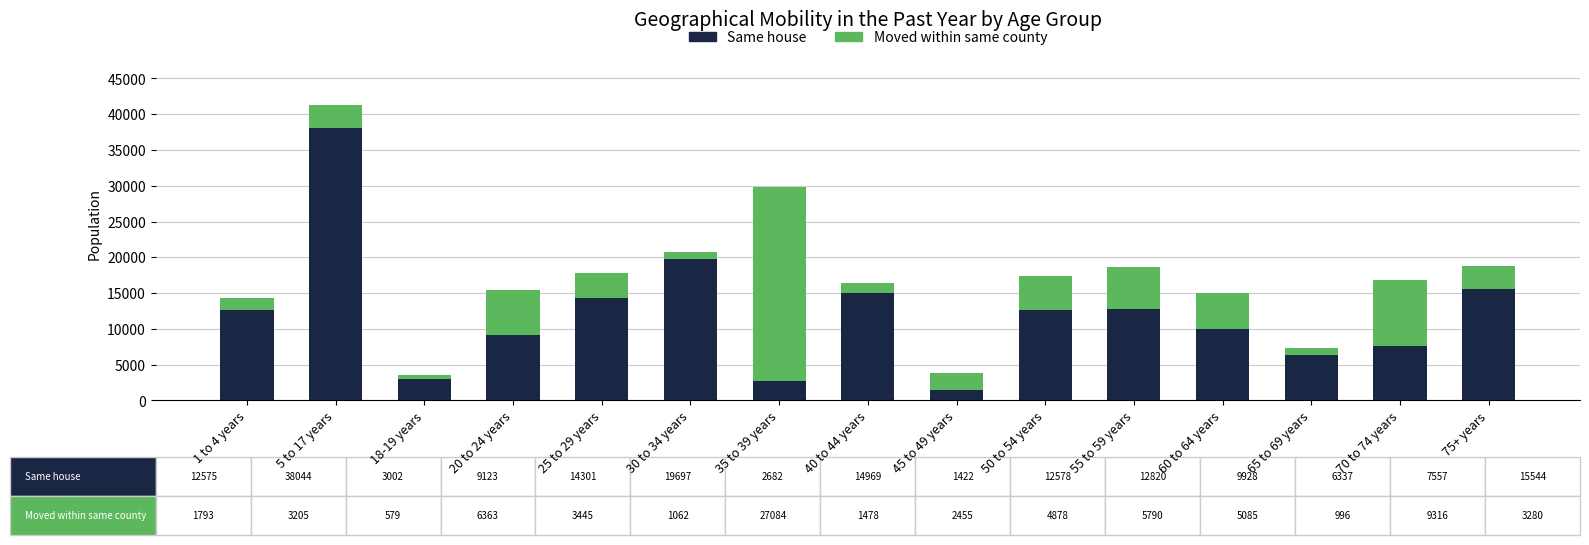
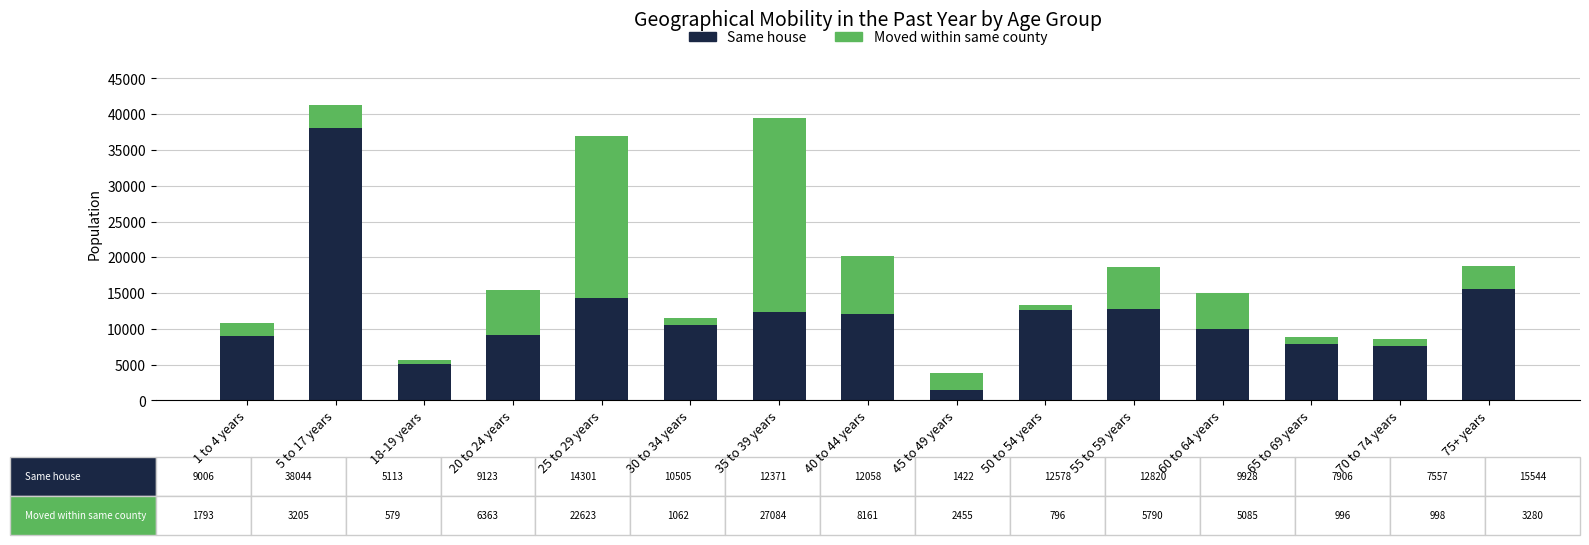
Same house, 1 to 4 years: 12575 -> 9006
Same house, 18-19 years: 3002 -> 5113
Moved within same county, 25 to 29 years: 3445 -> 22623
Same house, 30 to 34 years: 19697 -> 10505
Same house, 35 to 39 years: 2682 -> 12371
Same house, 40 to 44 years: 14969 -> 12058
Moved within same county, 40 to 44 years: 1478 -> 8161
Moved within same county, 50 to 54 years: 4878 -> 796
Same house, 65 to 69 years: 6337 -> 7906
Moved within same county, 70 to 74 years: 9316 -> 998
